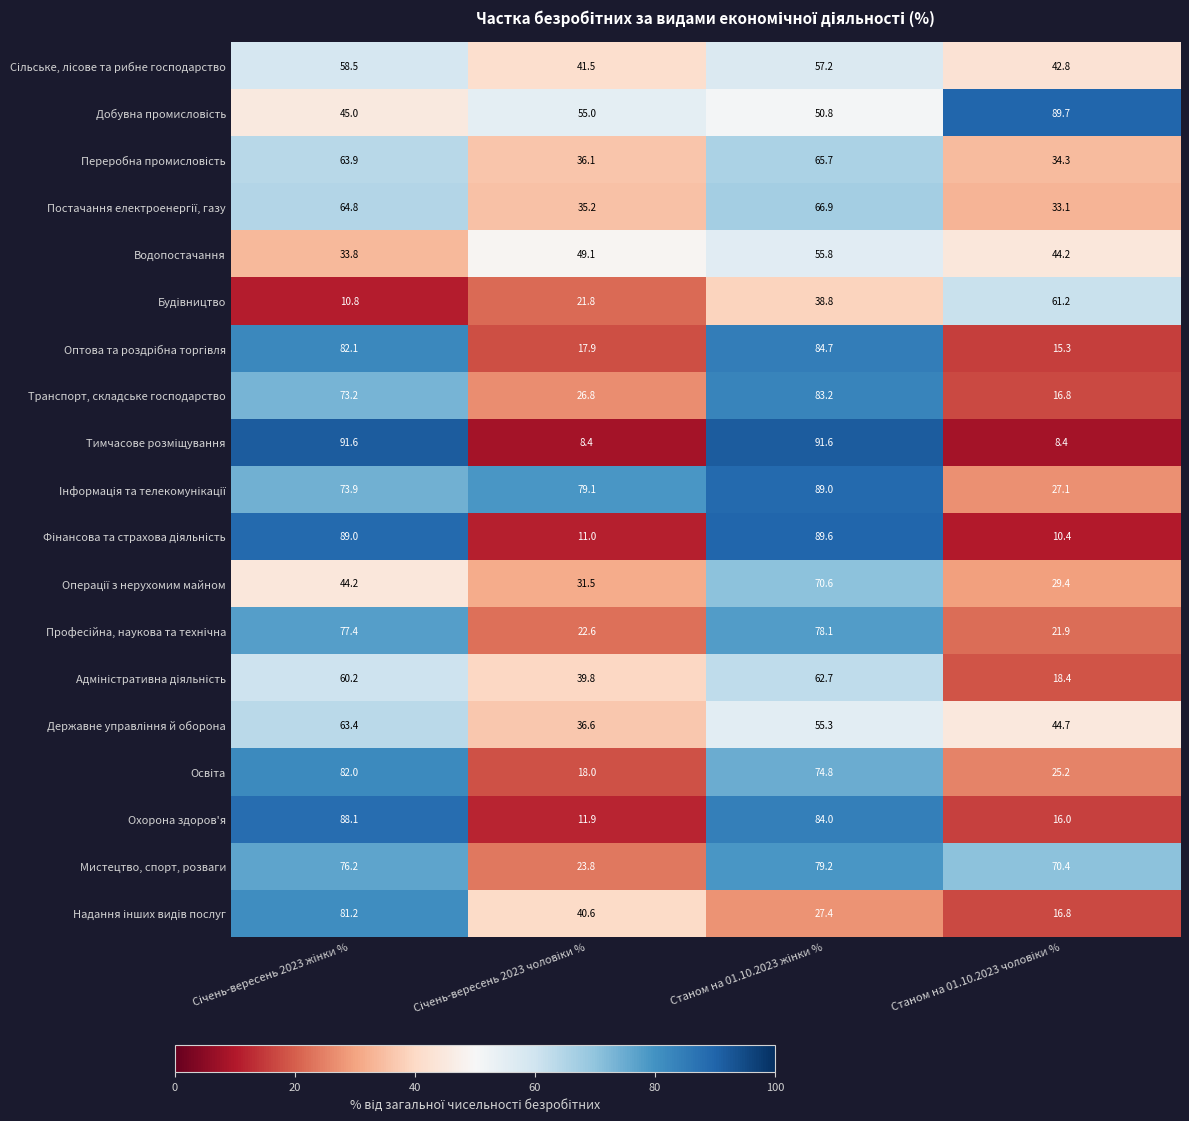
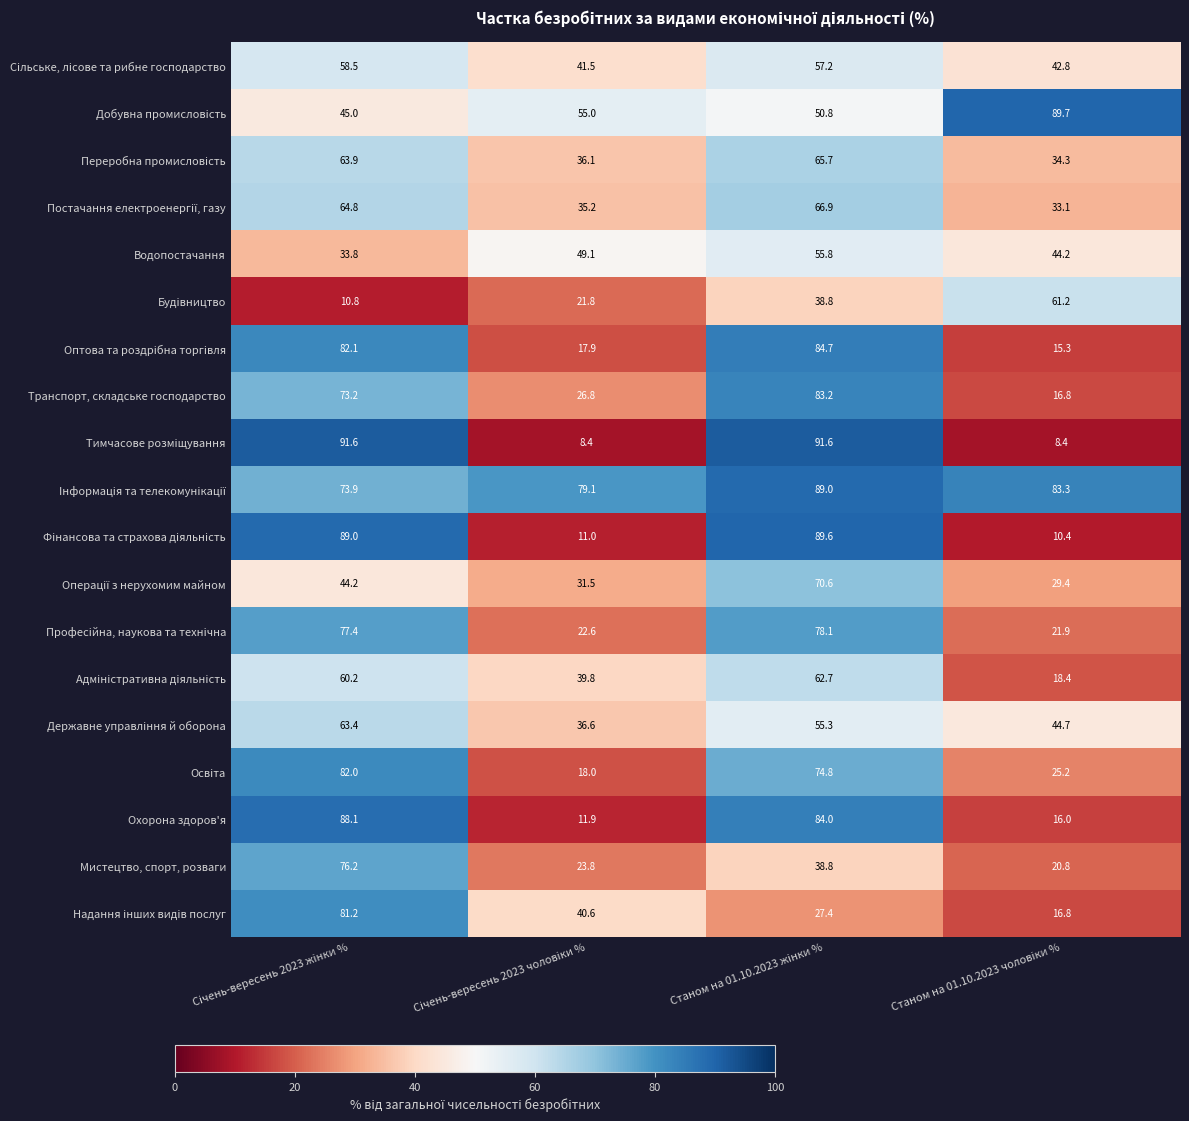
Інформація та телекомунікації, Станом на 01.10.2023 чоловіки %: 27.1 -> 83.3
Мистецтво, спорт, розваги, Станом на 01.10.2023 жінки %: 79.2 -> 38.8
Мистецтво, спорт, розваги, Станом на 01.10.2023 чоловіки %: 70.4 -> 20.8
